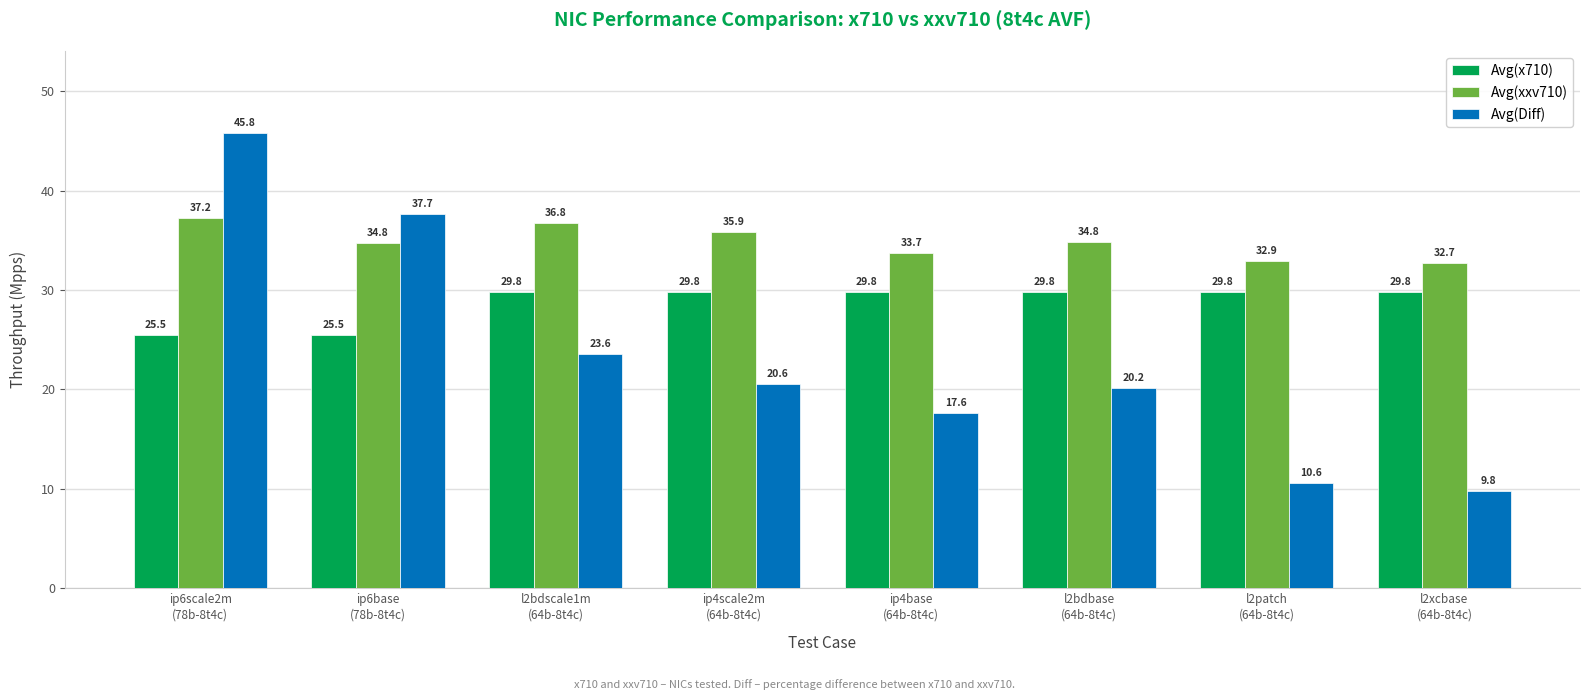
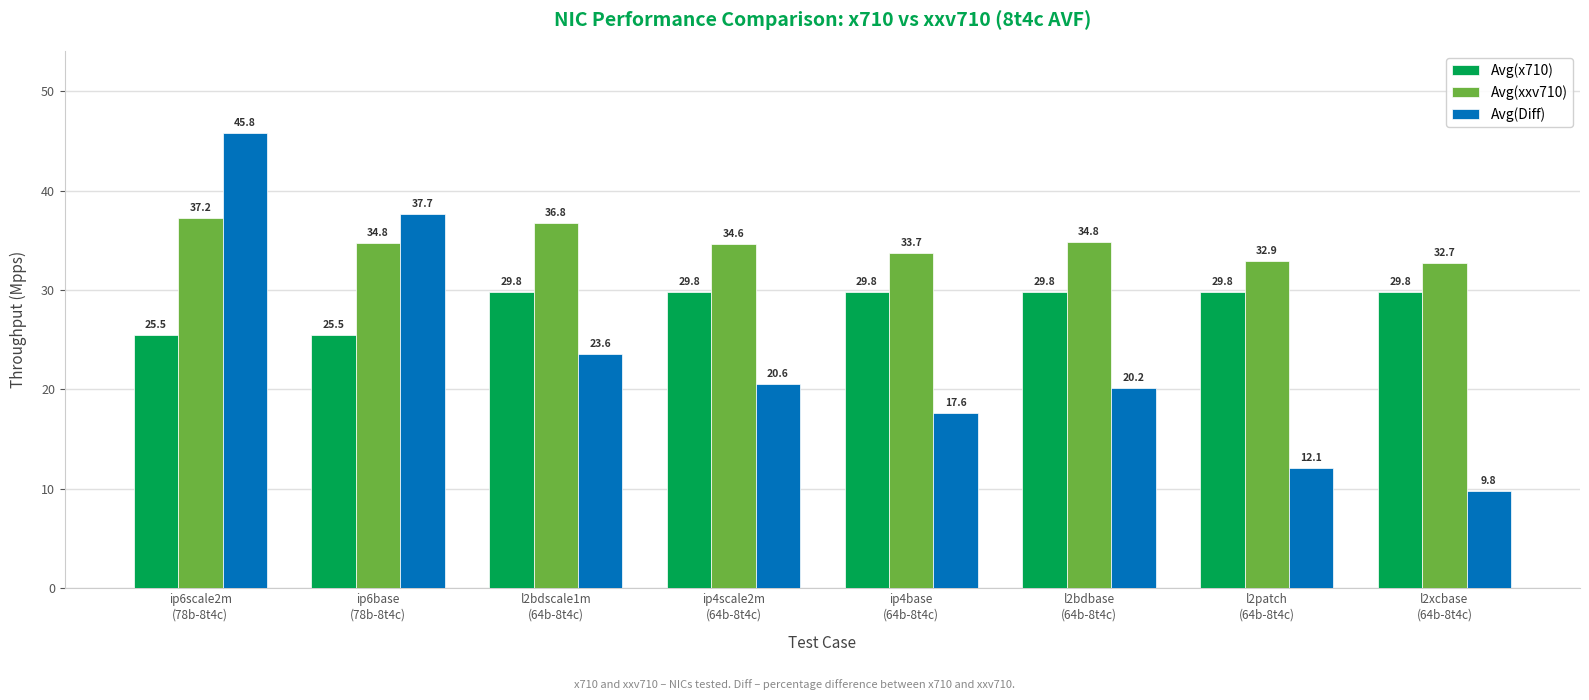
Avg(xxv710), ip4scale2m (64b-8t4c): 35.9 -> 34.6
Avg(Diff), l2patch (64b-8t4c): 10.6 -> 12.1
